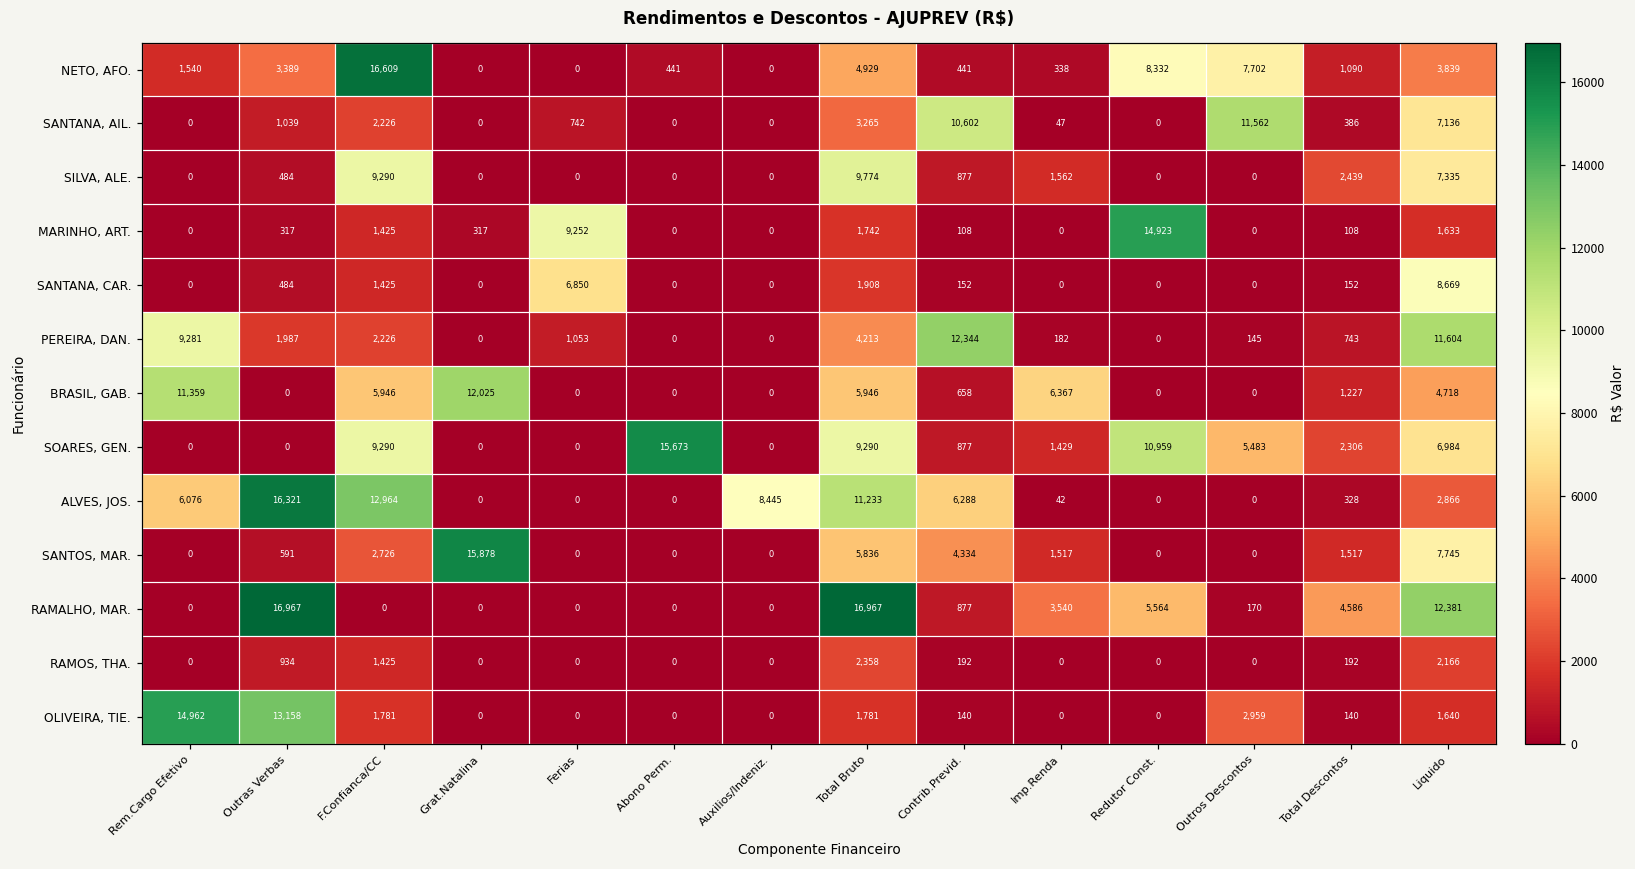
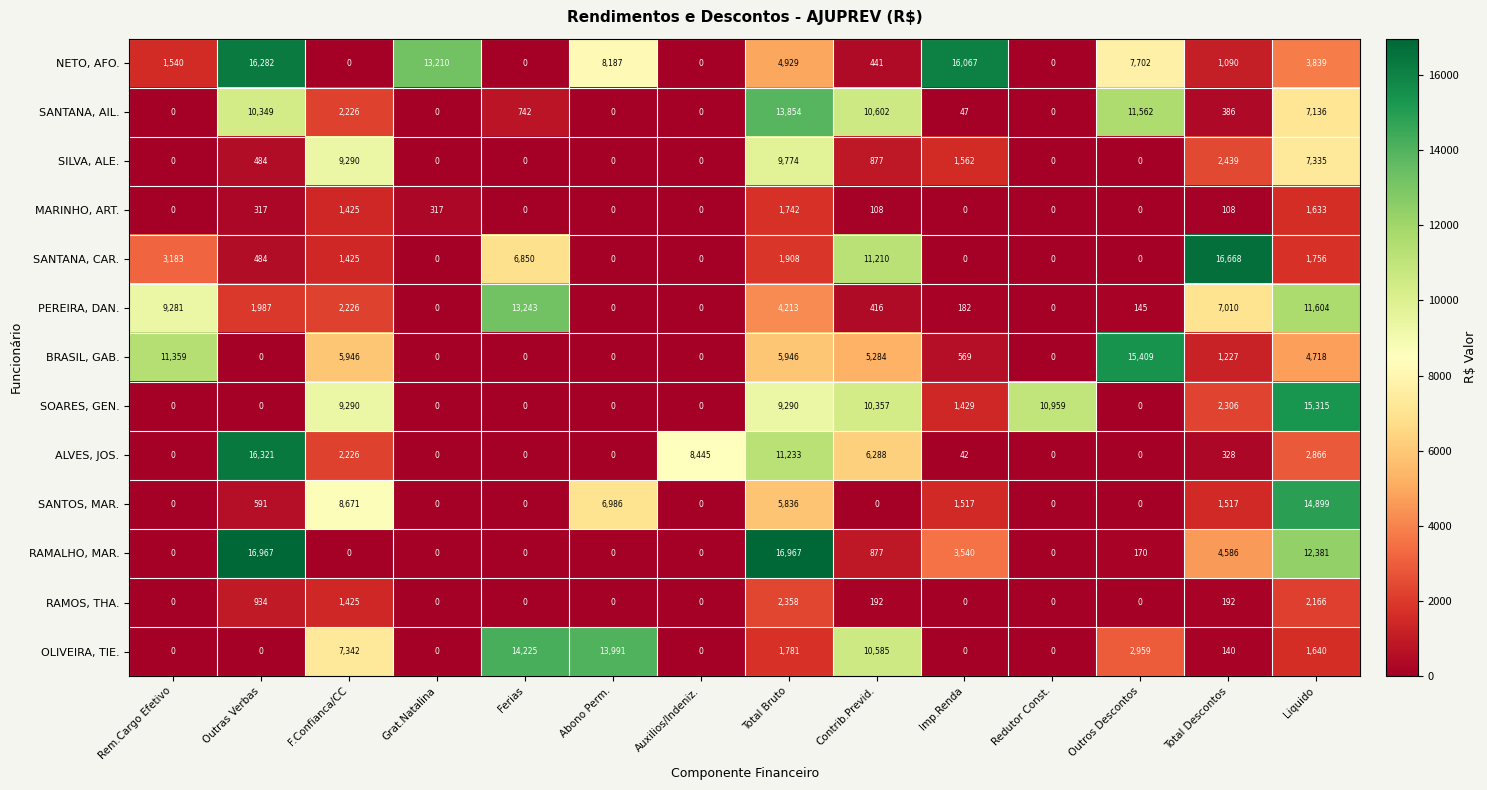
NETO, AFO., Outras Verbas: 3,389 -> 16,282
NETO, AFO., F.Confianca/CC: 16,609 -> 0
NETO, AFO., Grat.Natalina: 0 -> 13,210
NETO, AFO., Abono Perm.: 441 -> 8,187
NETO, AFO., Imp.Renda: 338 -> 16,067
NETO, AFO., Redutor Const.: 8,332 -> 0
SANTANA, AIL., Outras Verbas: 1,039 -> 10,349
SANTANA, AIL., Total Bruto: 3,265 -> 13,854
MARINHO, ART., Ferias: 9,252 -> 0
MARINHO, ART., Redutor Const.: 14,923 -> 0
SANTANA, CAR., Rem.Cargo Efetivo: 0 -> 3,183
SANTANA, CAR., Contrib.Previd.: 152 -> 11,210
SANTANA, CAR., Total Descontos: 152 -> 16,668
SANTANA, CAR., Liquido: 8,669 -> 1,756
PEREIRA, DAN., Ferias: 1,053 -> 13,243
PEREIRA, DAN., Contrib.Previd.: 12,344 -> 416
PEREIRA, DAN., Total Descontos: 743 -> 7,010
BRASIL, GAB., Grat.Natalina: 12,025 -> 0
BRASIL, GAB., Contrib.Previd.: 658 -> 5,284
BRASIL, GAB., Imp.Renda: 6,367 -> 569
BRASIL, GAB., Outros Descontos: 0 -> 15,409
SOARES, GEN., Abono Perm.: 15,673 -> 0
SOARES, GEN., Contrib.Previd.: 877 -> 10,357
SOARES, GEN., Outros Descontos: 5,483 -> 0
SOARES, GEN., Liquido: 6,984 -> 15,315
ALVES, JOS., Rem.Cargo Efetivo: 6,076 -> 0
ALVES, JOS., F.Confianca/CC: 12,964 -> 2,226
SANTOS, MAR., F.Confianca/CC: 2,726 -> 8,671
SANTOS, MAR., Grat.Natalina: 15,878 -> 0
SANTOS, MAR., Abono Perm.: 0 -> 6,986
SANTOS, MAR., Contrib.Previd.: 4,334 -> 0
SANTOS, MAR., Liquido: 7,745 -> 14,899
RAMALHO, MAR., Redutor Const.: 5,564 -> 0
OLIVEIRA, TIE., Rem.Cargo Efetivo: 14,962 -> 0
OLIVEIRA, TIE., Outras Verbas: 13,158 -> 0
OLIVEIRA, TIE., F.Confianca/CC: 1,781 -> 7,342
OLIVEIRA, TIE., Ferias: 0 -> 14,225
OLIVEIRA, TIE., Abono Perm.: 0 -> 13,991
OLIVEIRA, TIE., Contrib.Previd.: 140 -> 10,585
